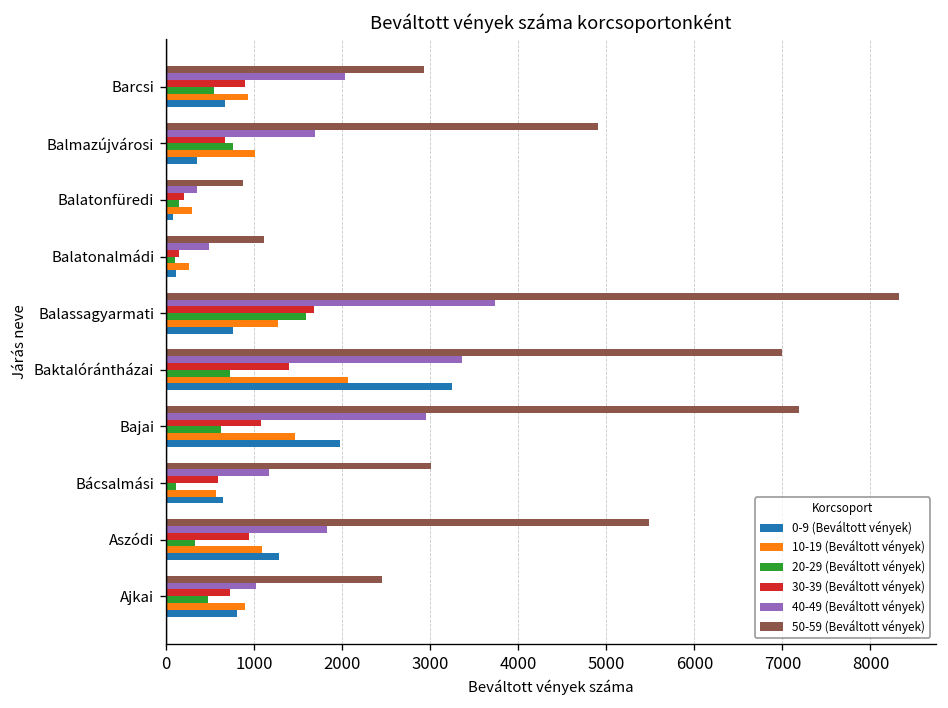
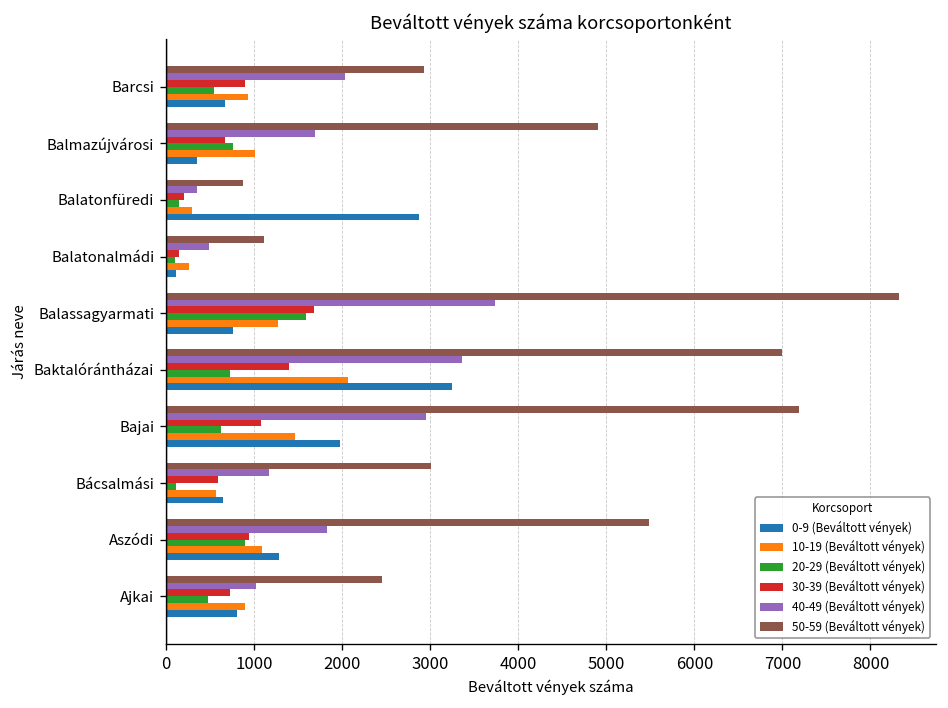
0-9 (Beváltott vények), Balatonfüredi: 100 -> 2900
20-29 (Beváltott vények), Aszódi: 300 -> 900
